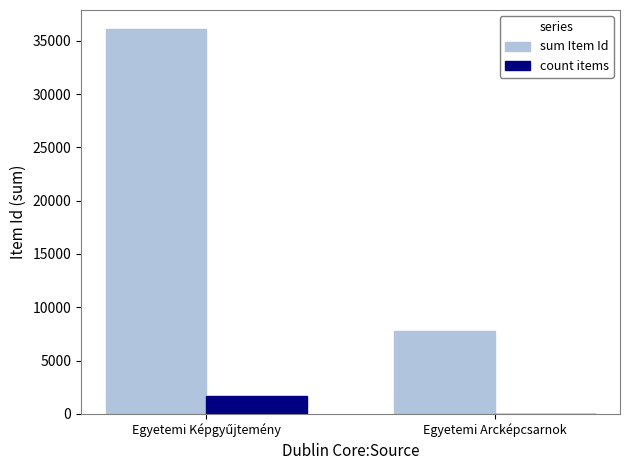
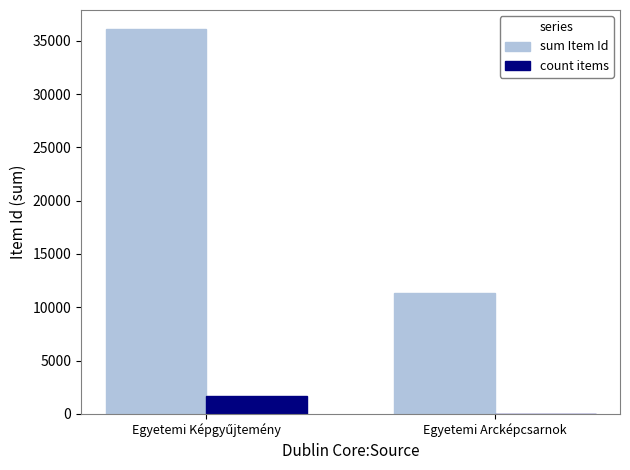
sum Item Id, Egyetemi Arcképcsarnok: 7800 -> 11400
